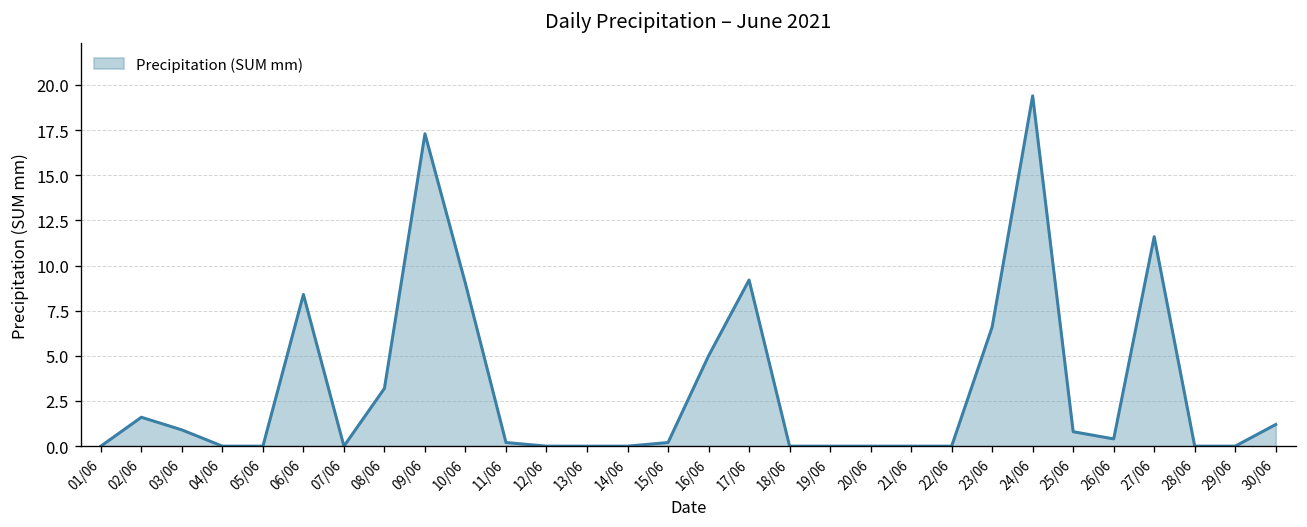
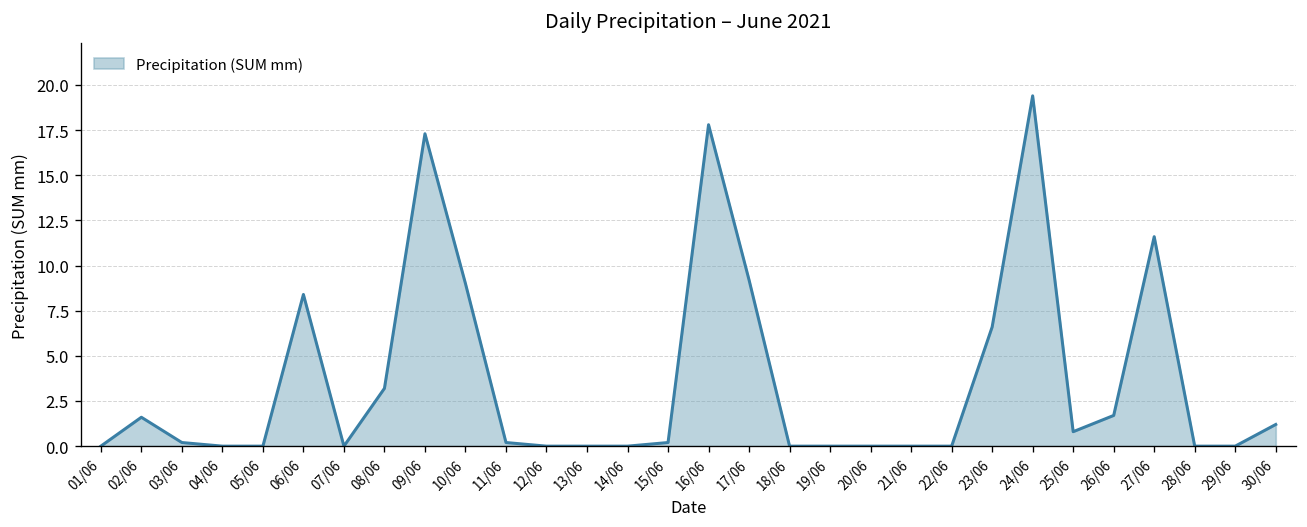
03/06: 0.9 -> 0.2
16/06: 5.0 -> 17.8
26/06: 0.4 -> 1.7
